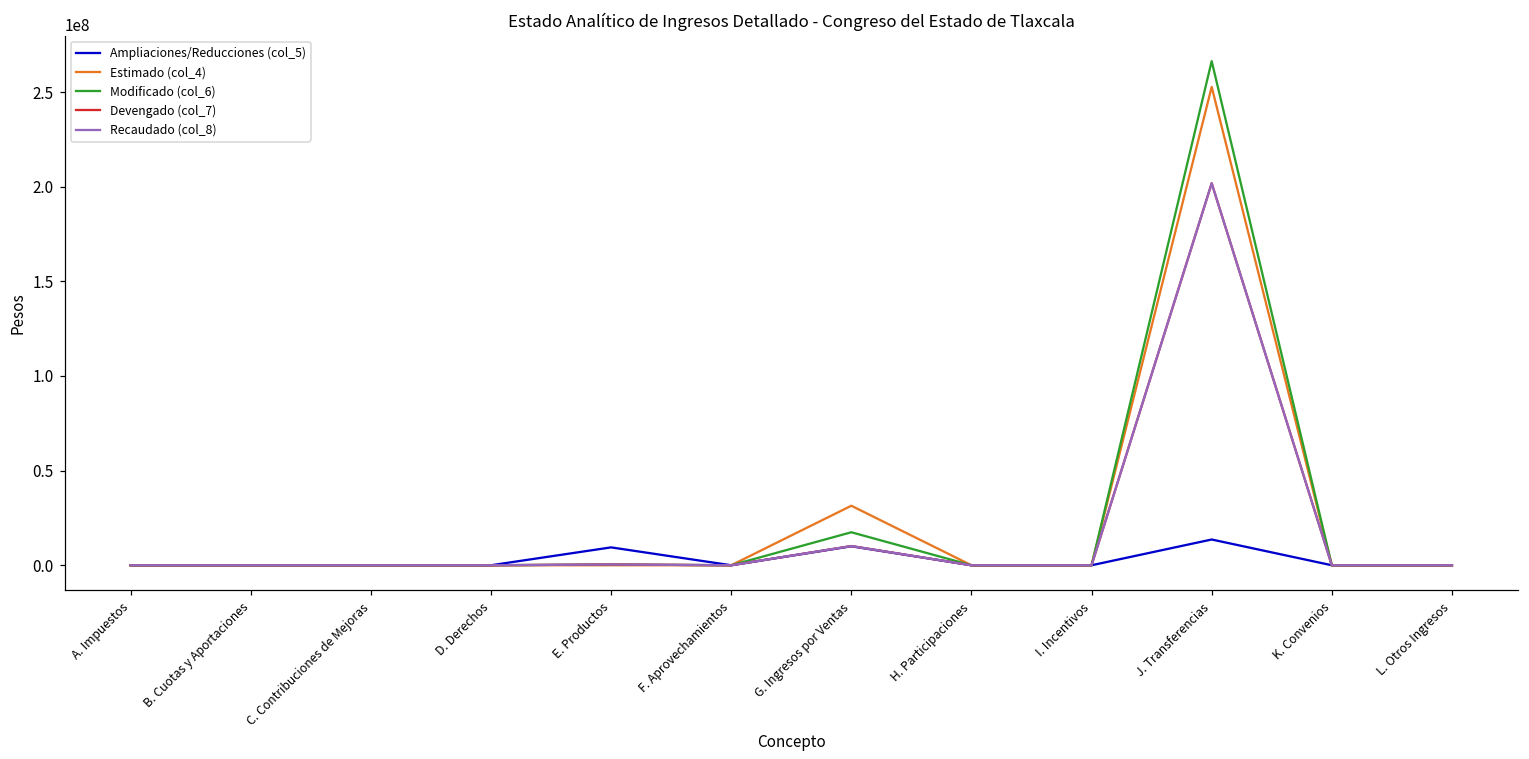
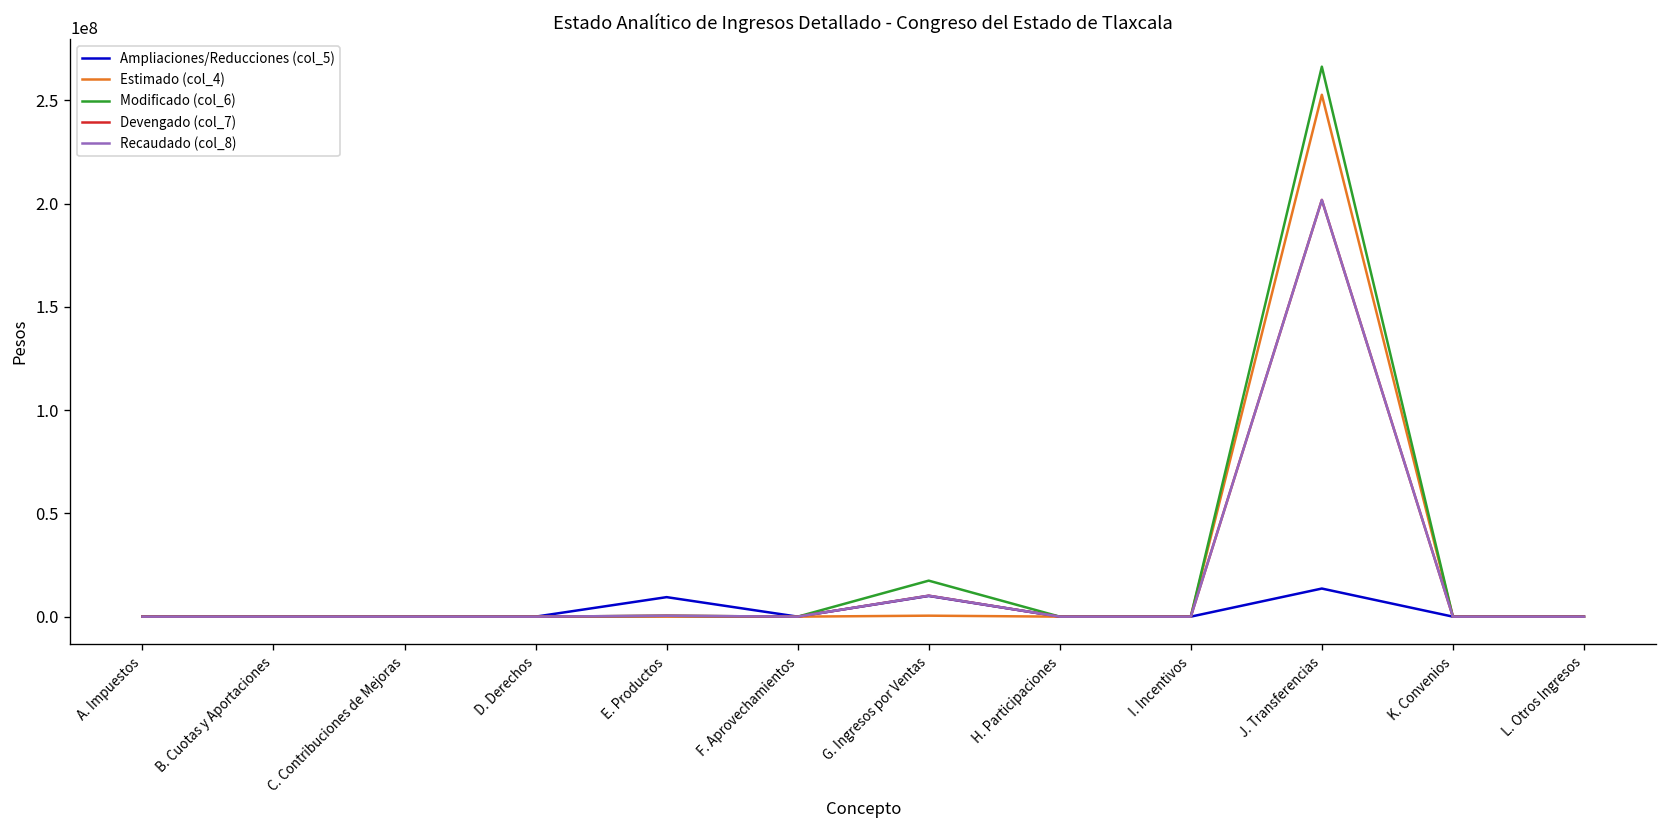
Estimado (col_4), G. Ingresos por Ventas: 31000000 -> 0
